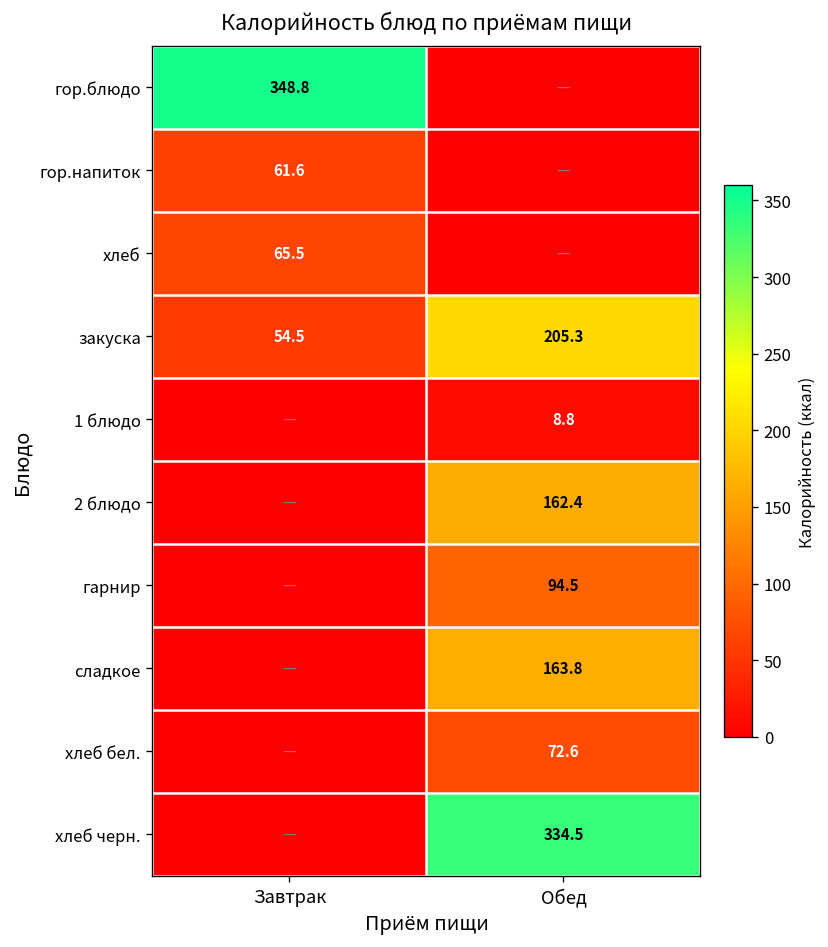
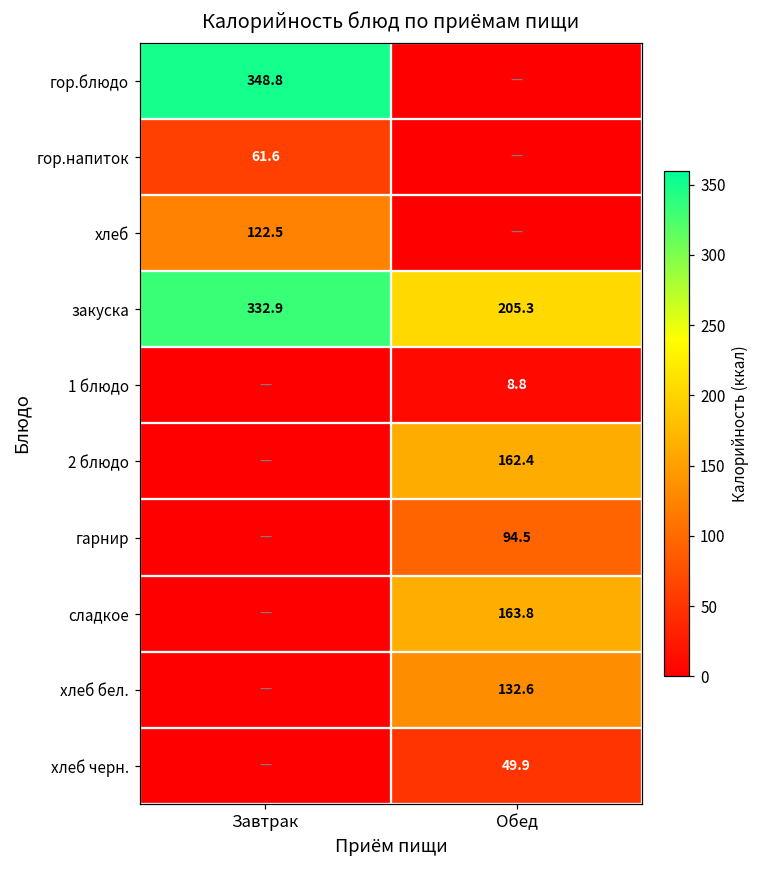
хлеб, Завтрак: 65.5 -> 122.5
закуска, Завтрак: 54.5 -> 332.9
хлеб бел., Обед: 72.6 -> 132.6
хлеб черн., Обед: 334.5 -> 49.9
